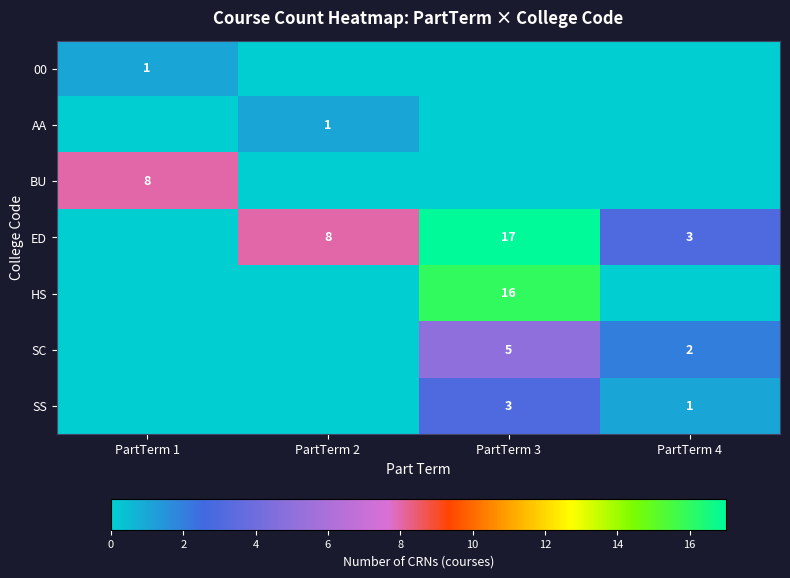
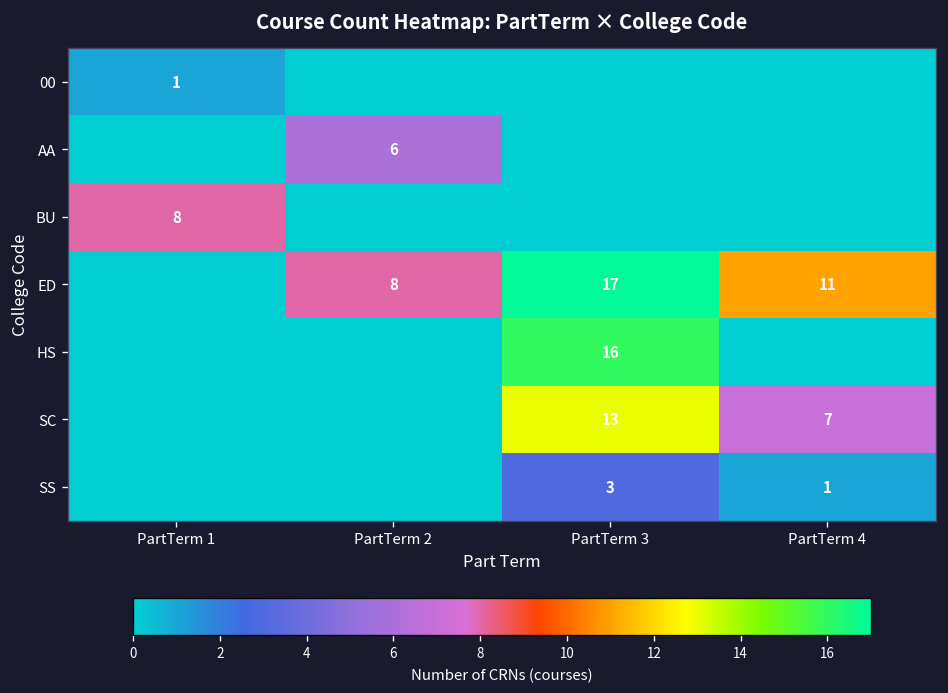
AA, PartTerm 2: 1 -> 6
ED, PartTerm 4: 3 -> 11
SC, PartTerm 3: 5 -> 13
SC, PartTerm 4: 2 -> 7
